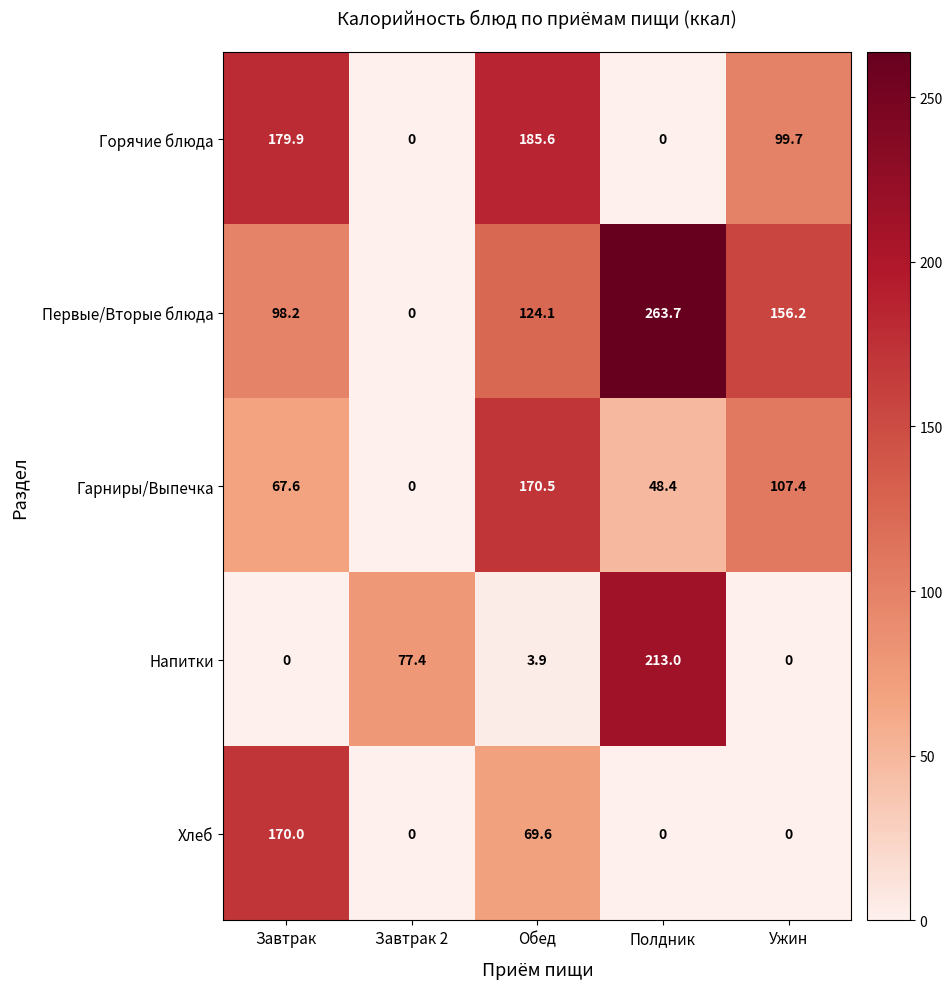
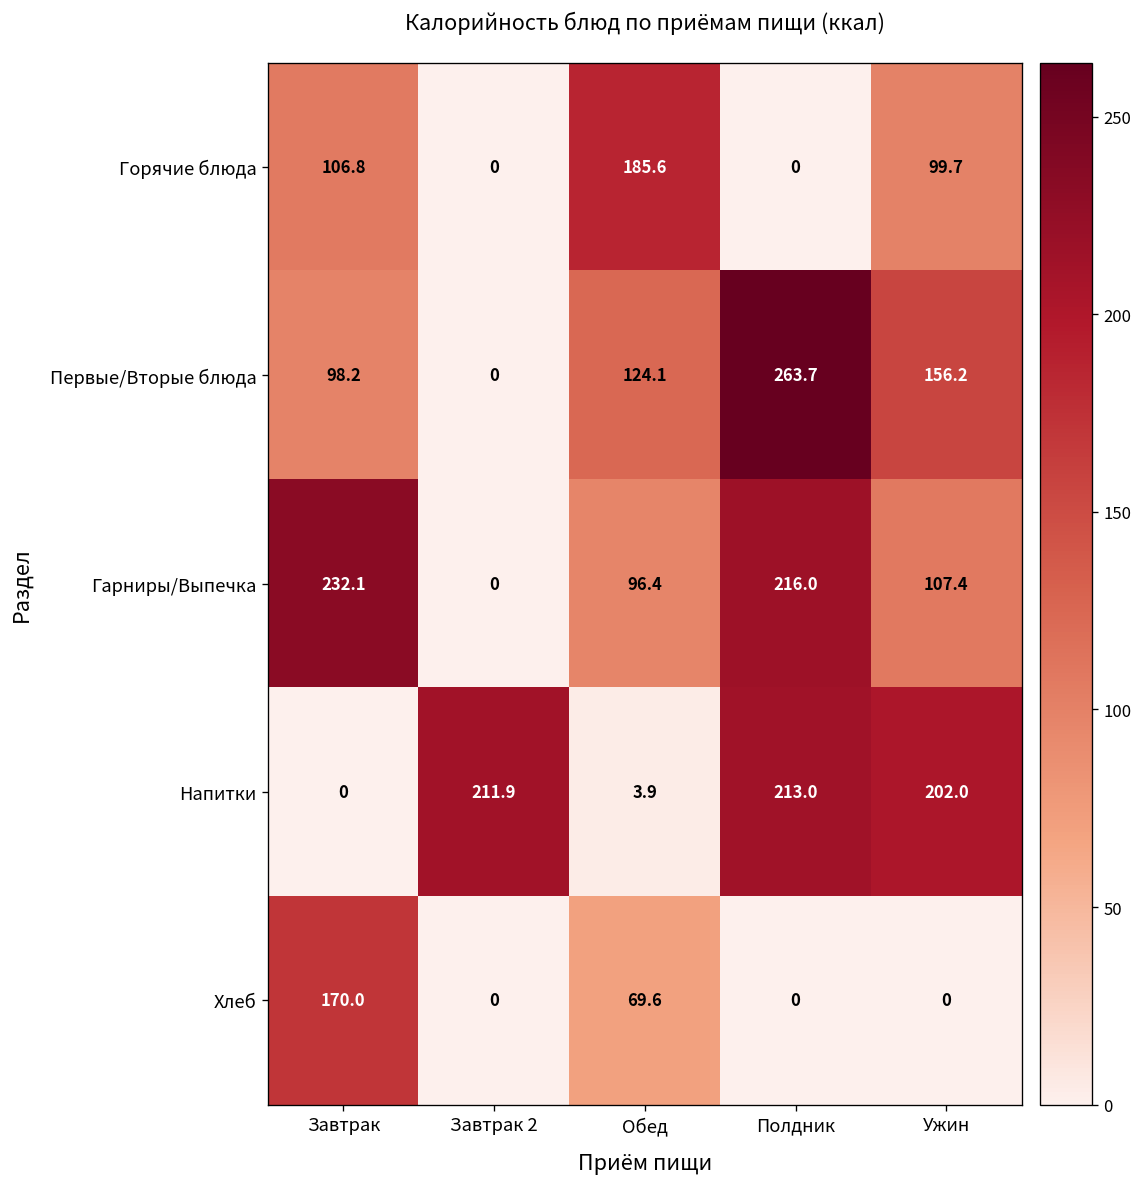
Горячие блюда, Завтрак: 179.9 -> 106.8
Гарниры/Выпечка, Завтрак: 67.6 -> 232.1
Гарниры/Выпечка, Обед: 170.5 -> 96.4
Гарниры/Выпечка, Полдник: 48.4 -> 216.0
Напитки, Завтрак 2: 77.4 -> 211.9
Напитки, Ужин: 0 -> 202.0
